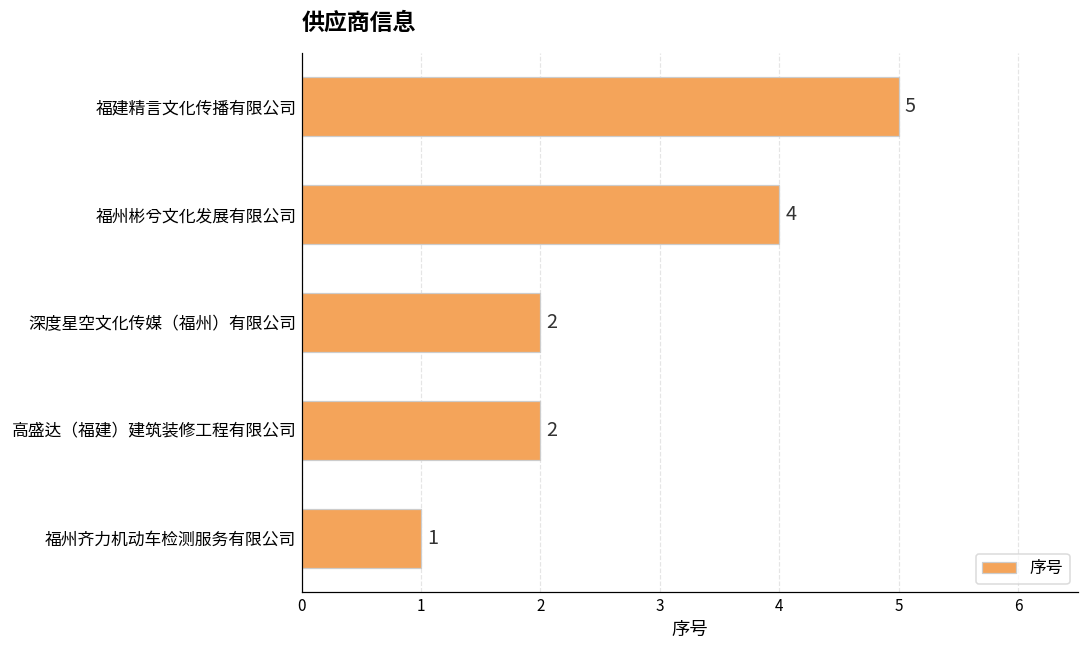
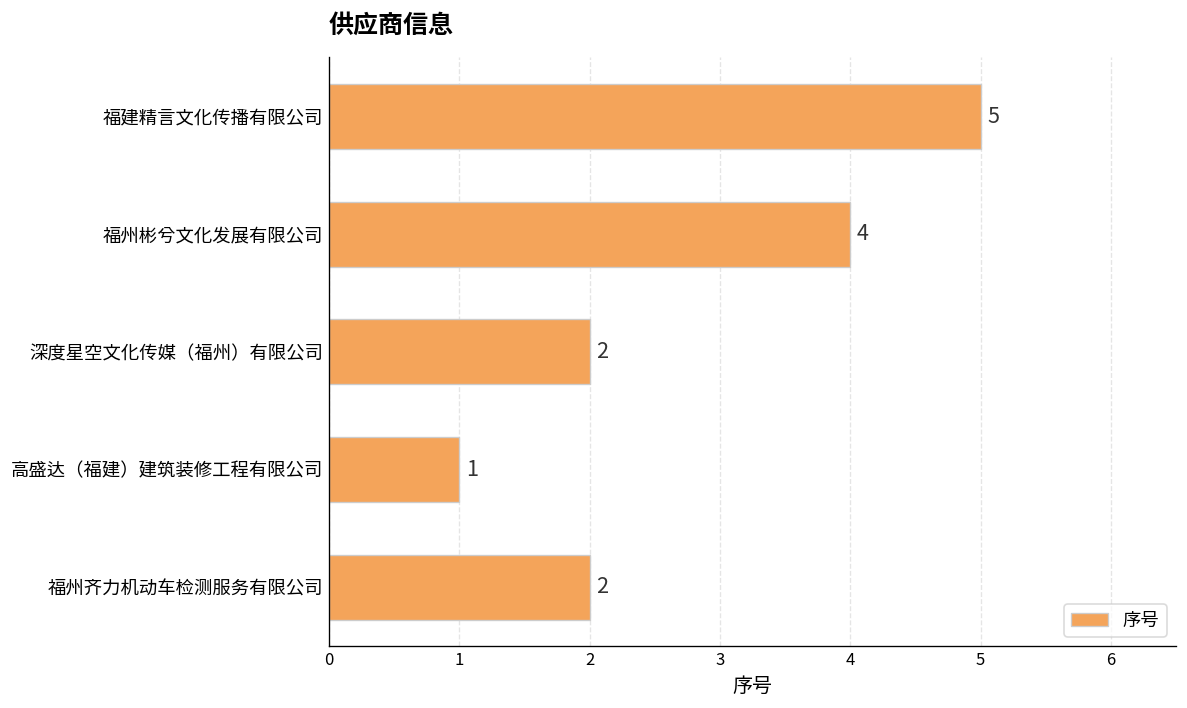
高盛达（福建）建筑装修工程有限公司: 2 -> 1
福州齐力机动车检测服务有限公司: 1 -> 2
